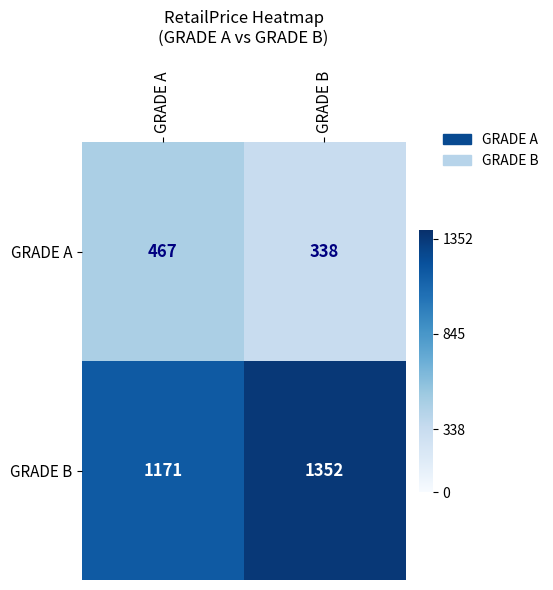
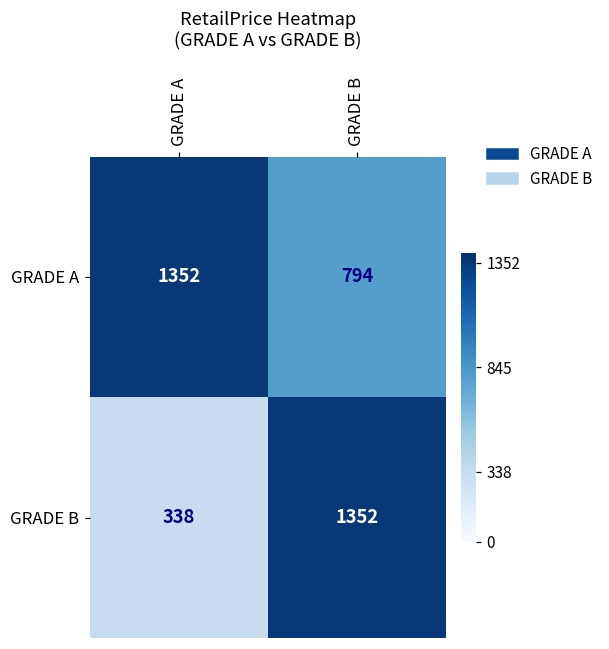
GRADE A, GRADE A: 467 -> 1352
GRADE A, GRADE B: 338 -> 794
GRADE B, GRADE A: 1171 -> 338
